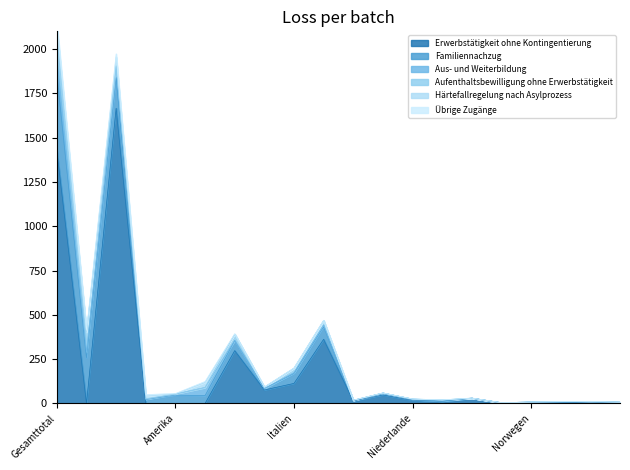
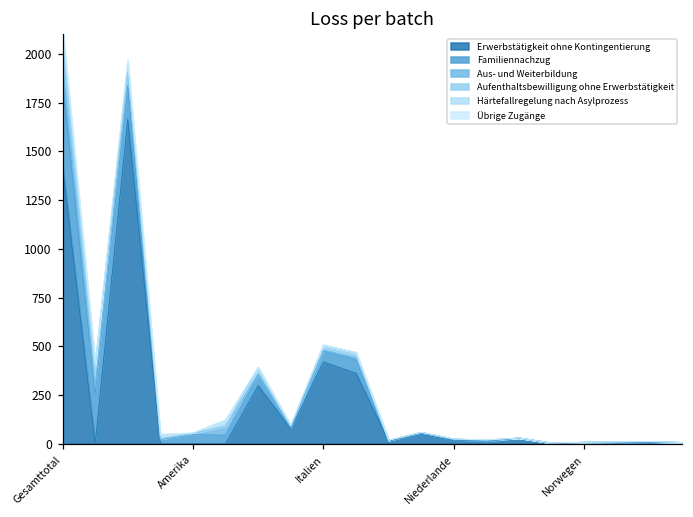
Erwerbstätigkeit ohne Kontingentierung, Italien: 110 -> 420
